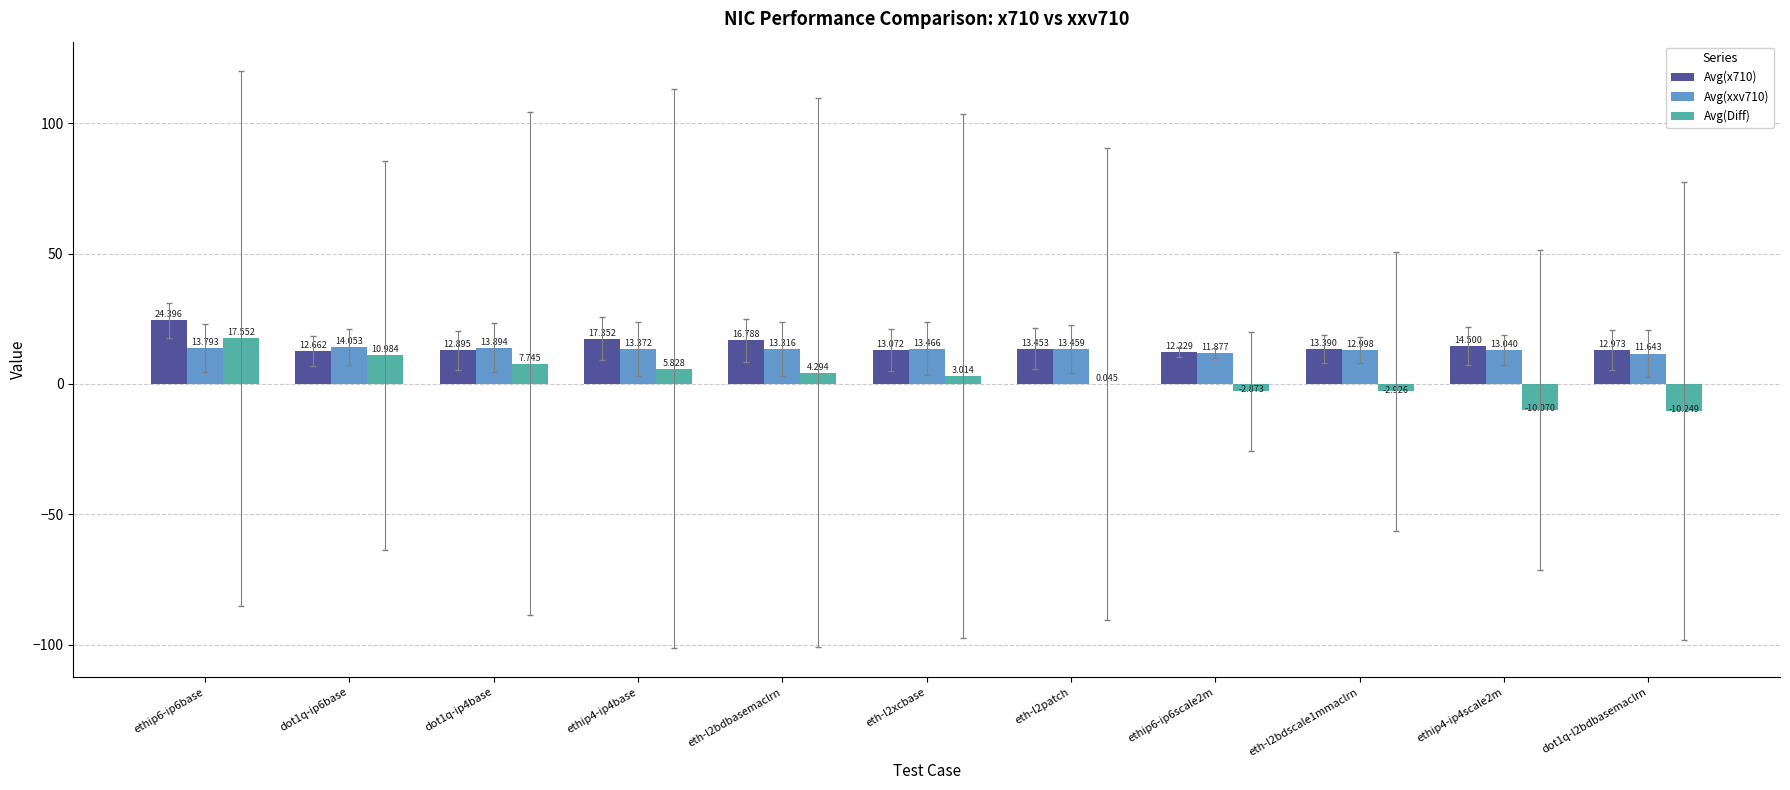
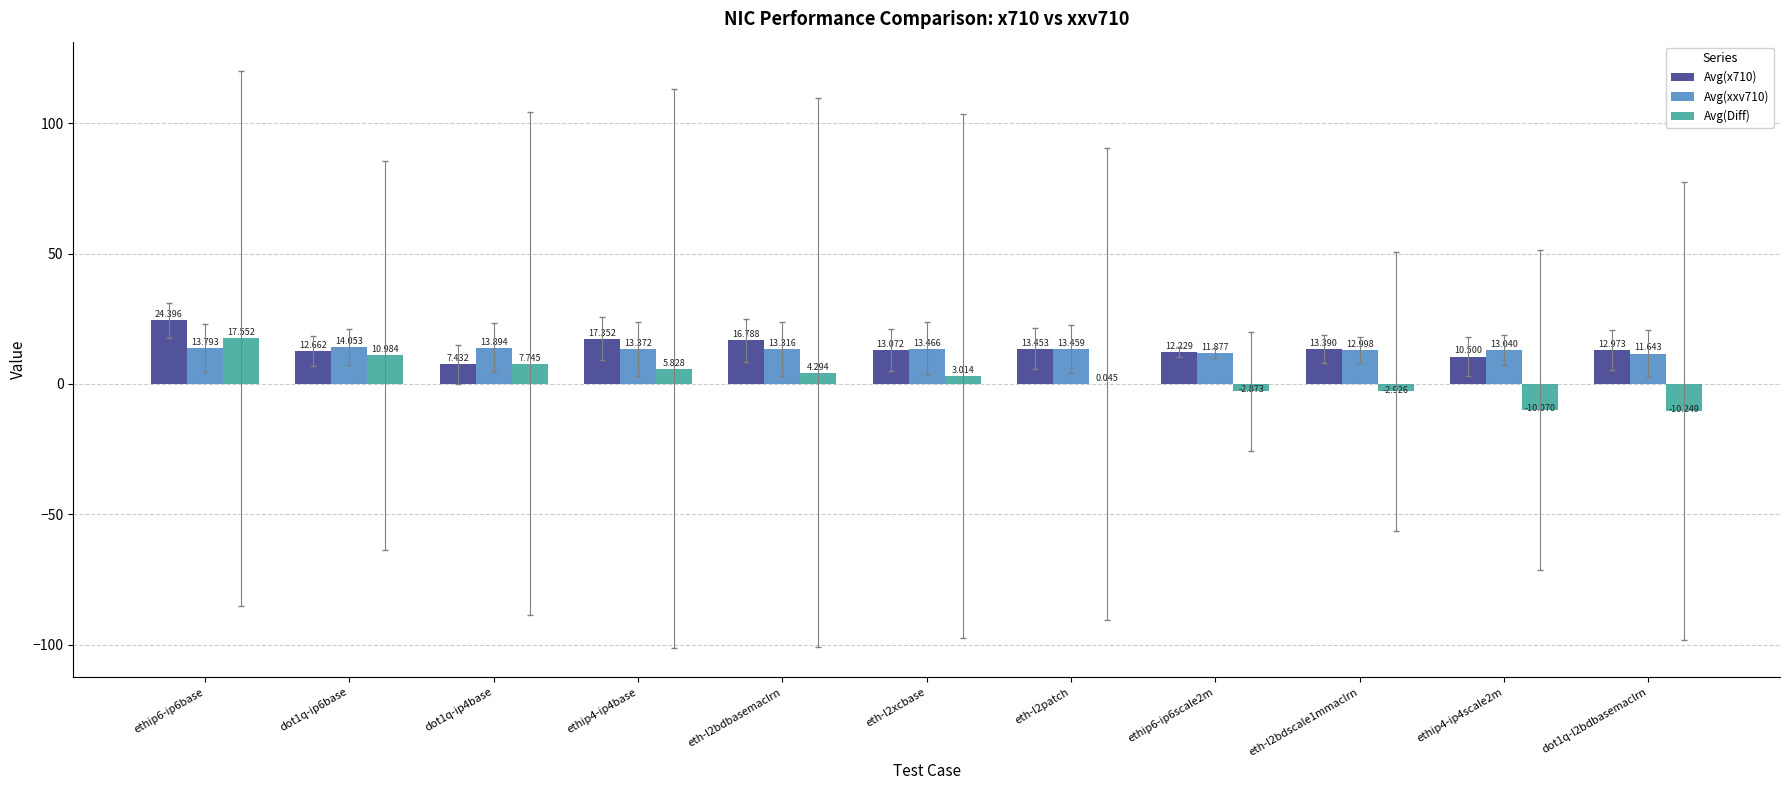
Avg(x710), dot1q-ip4base: 12.895 -> 7.432
Avg(x710), ethip4-ip4scale2m: 14.500 -> 10.500
